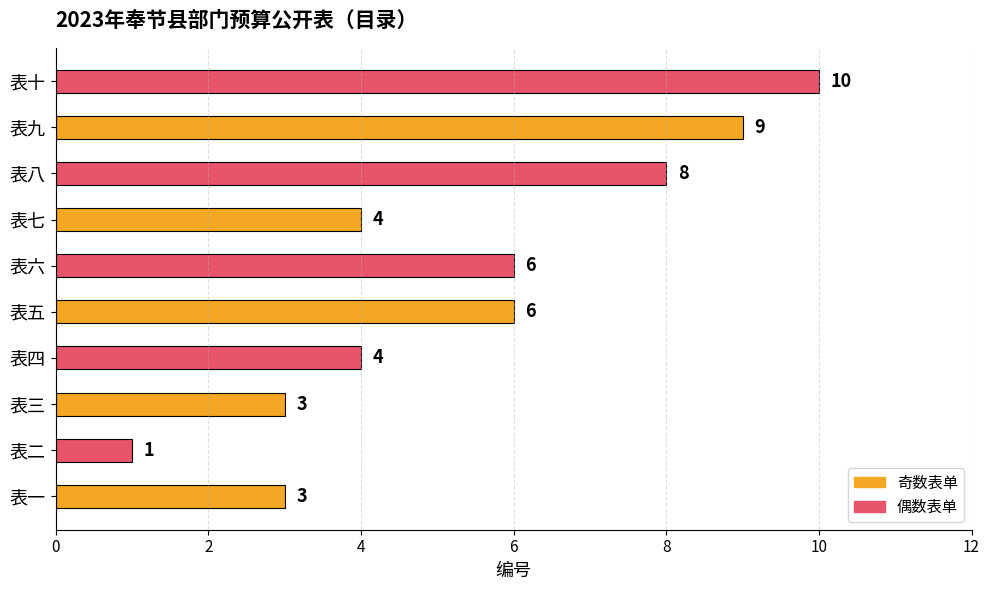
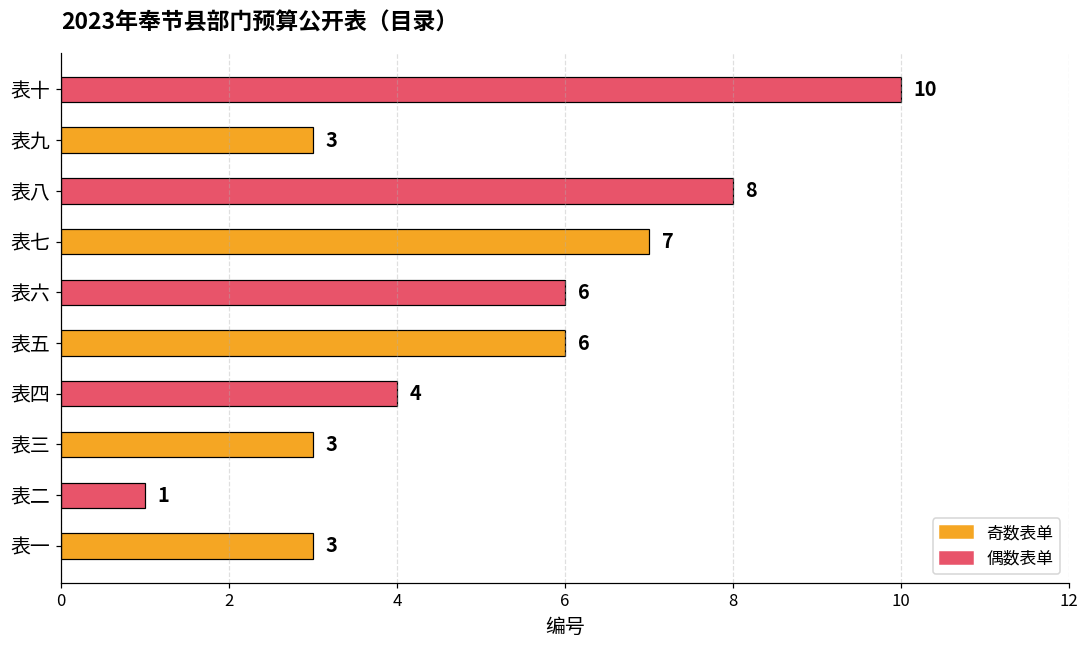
表九: 9 -> 3
表七: 4 -> 7
